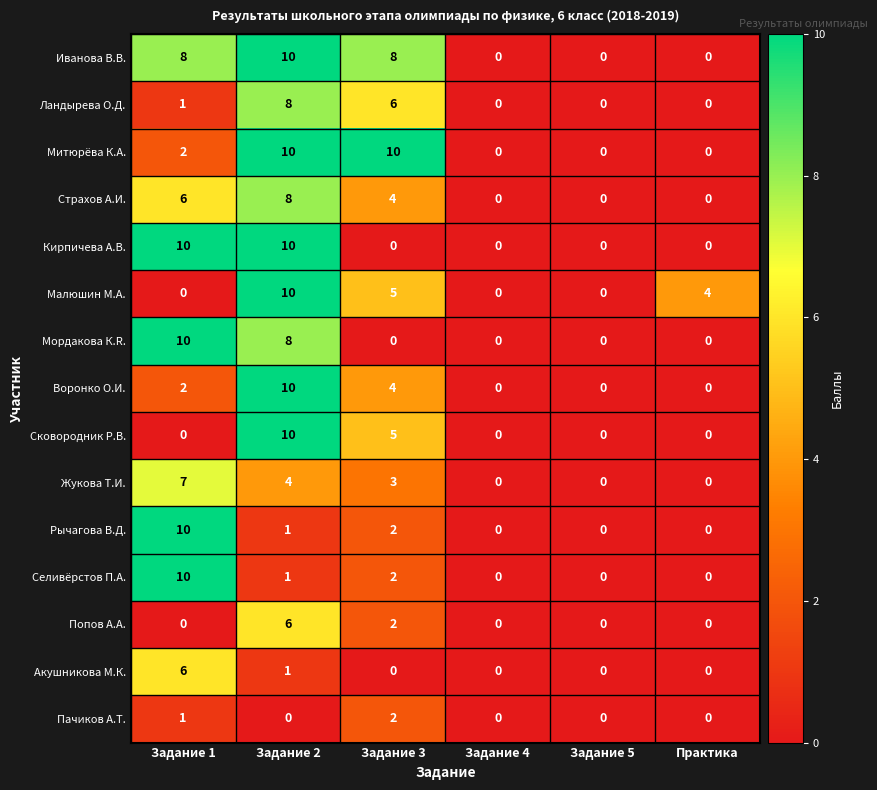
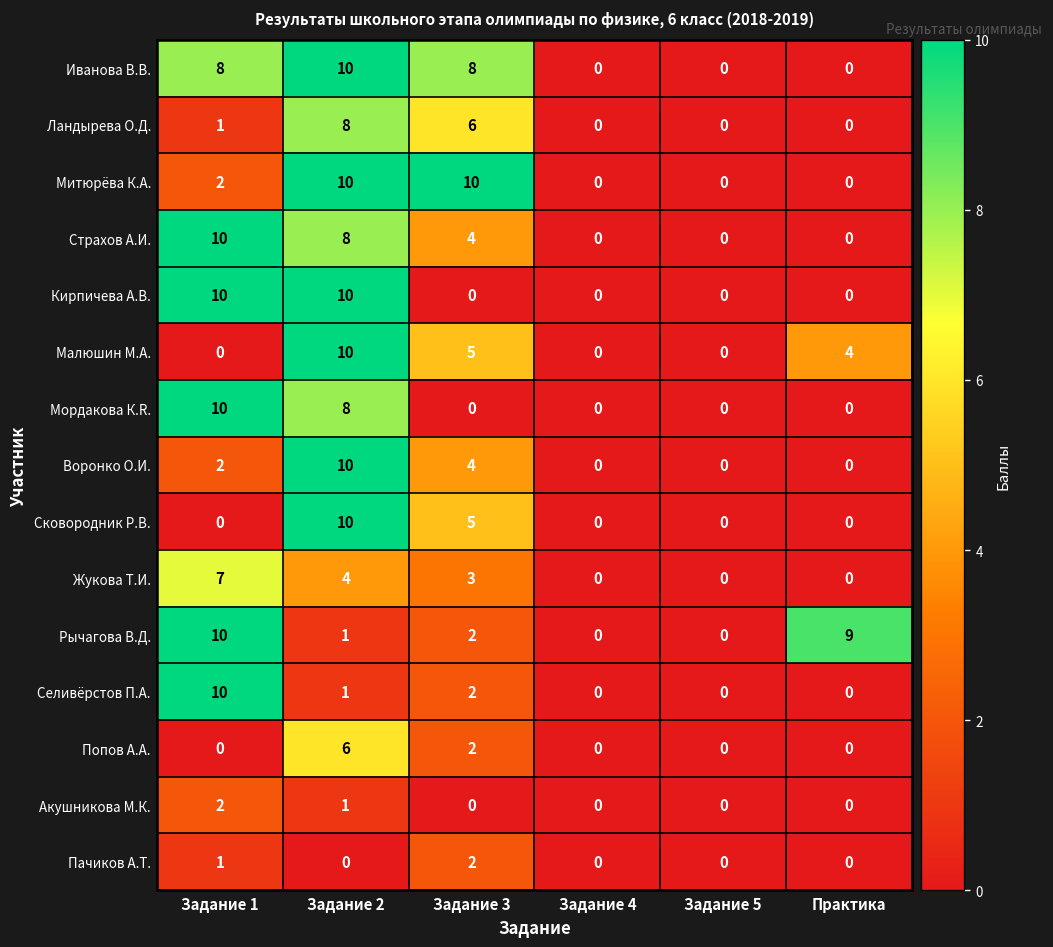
Страхов А.И., Задание 1: 6 -> 10
Рычагова В.Д., Практика: 0 -> 9
Акушникова М.К., Задание 1: 6 -> 2
